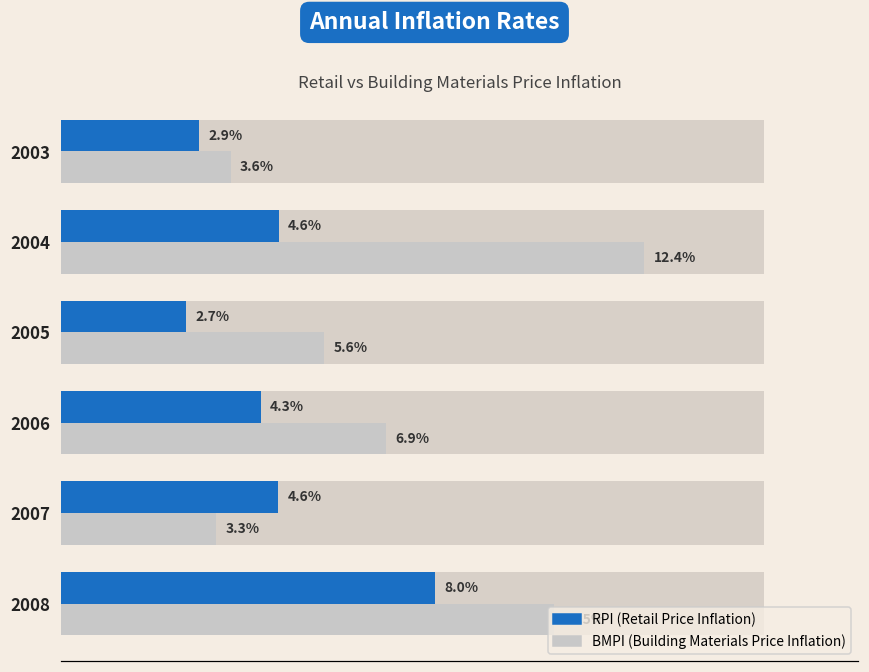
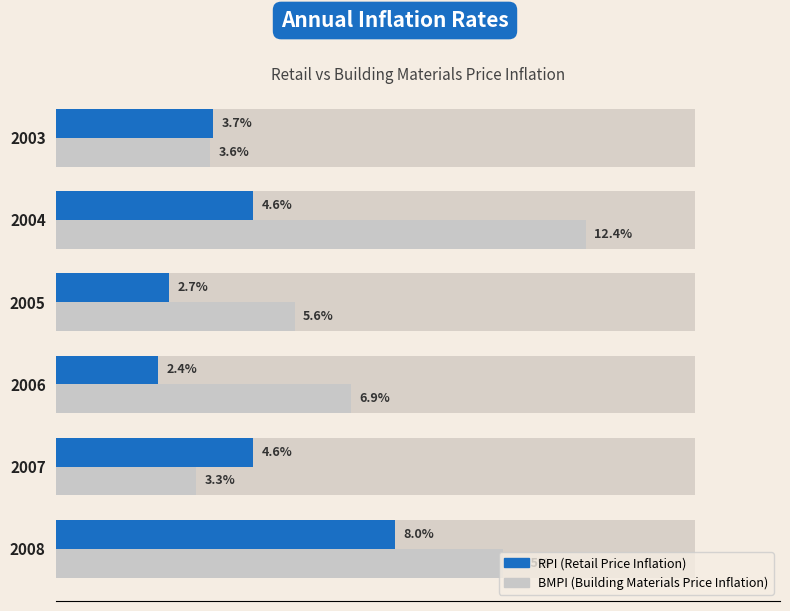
RPI (Retail Price Inflation), 2003: 2.9% -> 3.7%
RPI (Retail Price Inflation), 2006: 4.3% -> 2.4%
